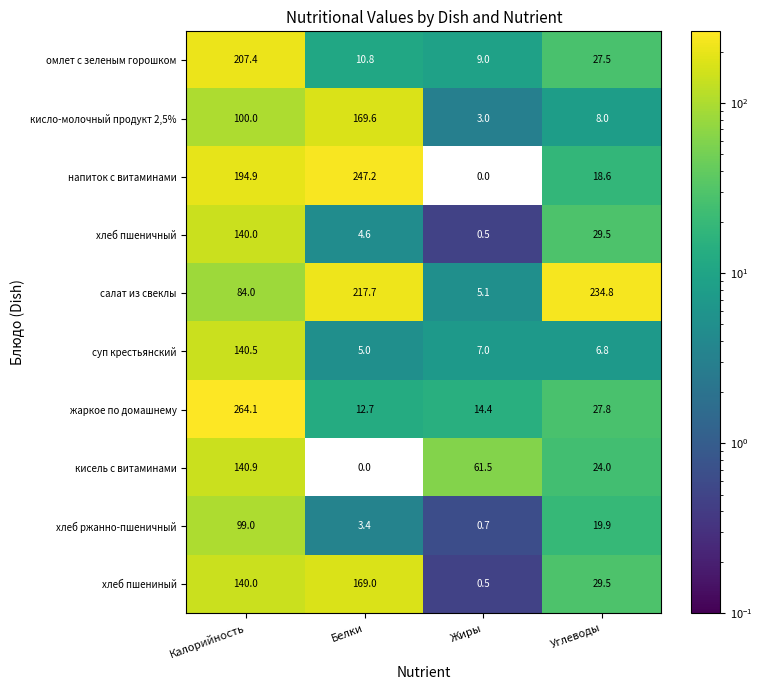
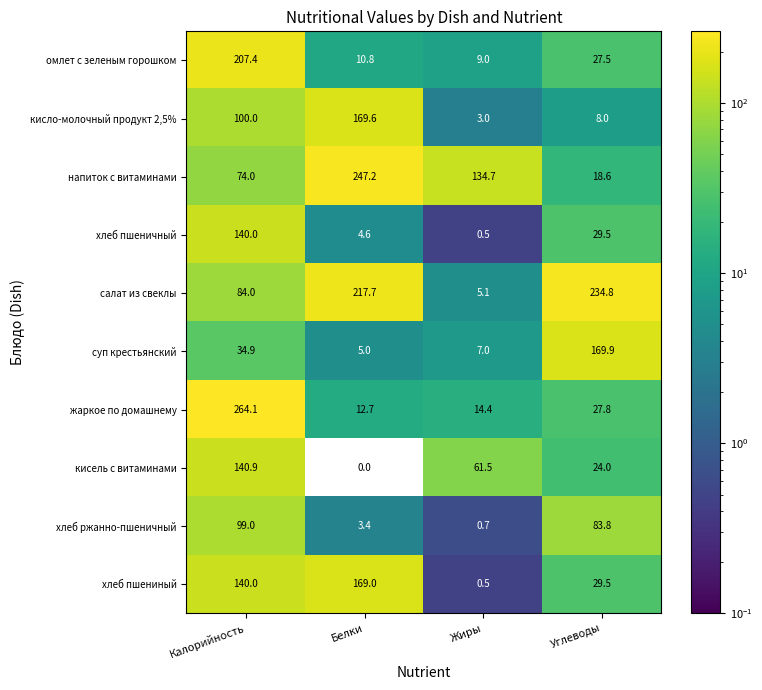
напиток с витаминами, Калорийность: 194.9 -> 74.0
напиток с витаминами, Жиры: 0.0 -> 134.7
суп крестьянский, Калорийность: 140.5 -> 34.9
суп крестьянский, Углеводы: 6.8 -> 169.9
хлеб ржанно-пшеничный, Углеводы: 19.9 -> 83.8
